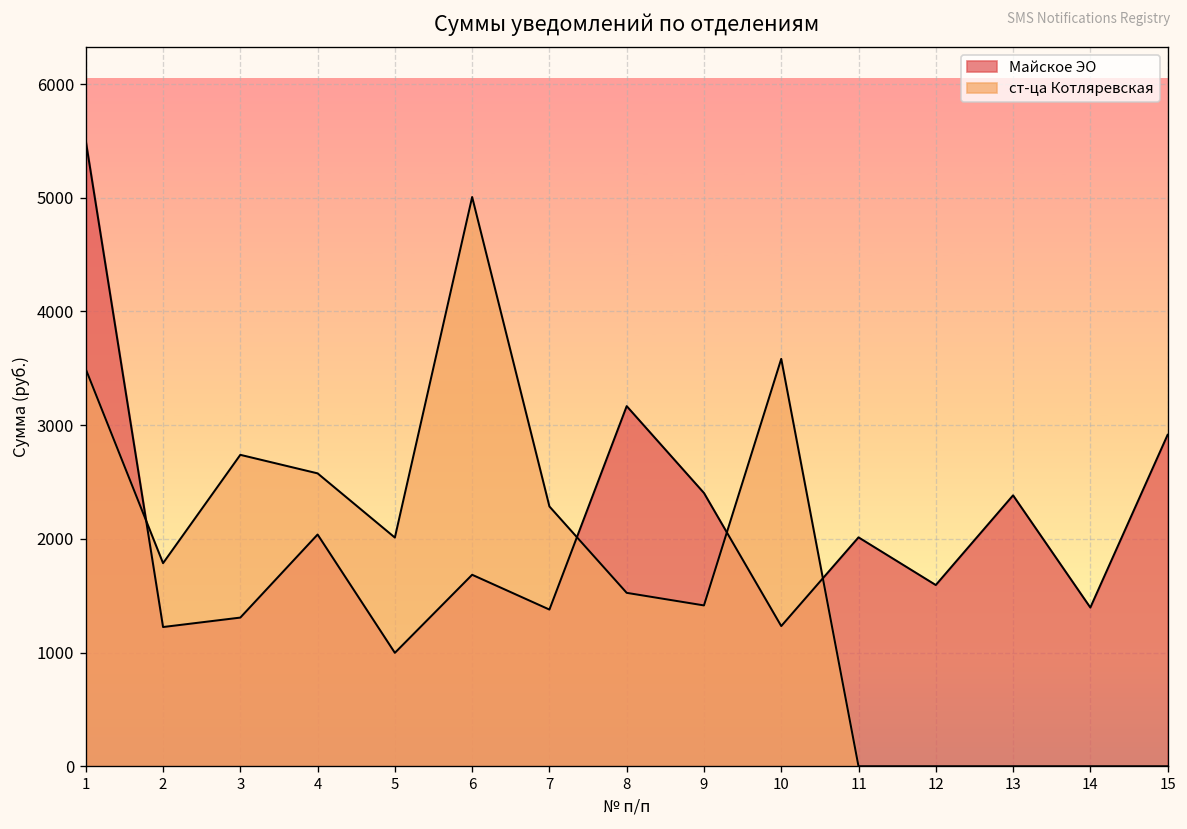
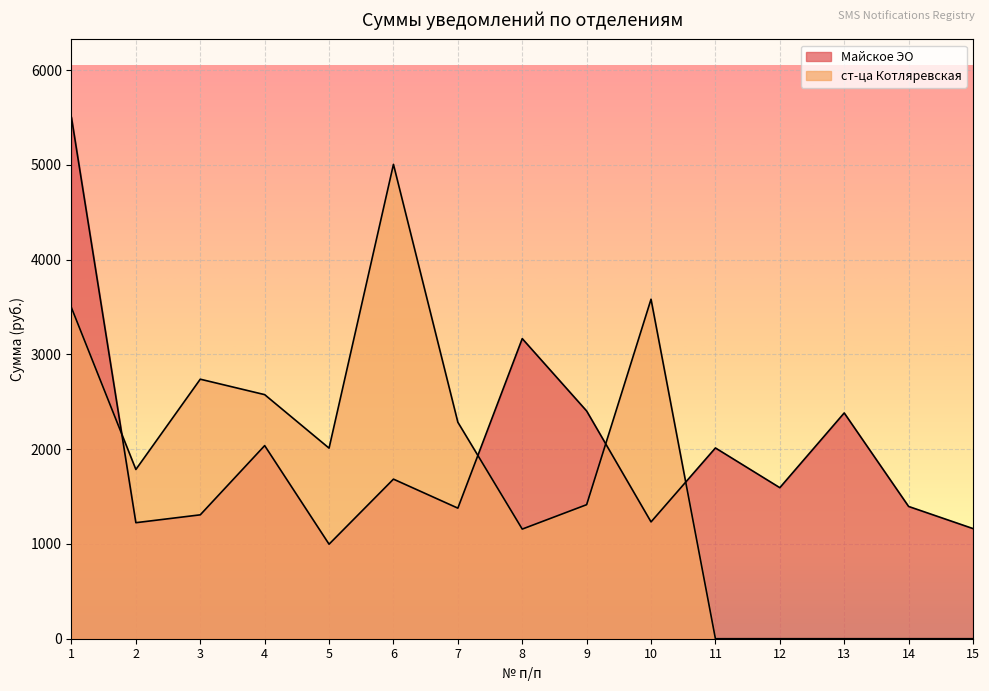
ст-ца Котляревская, 8: 1500 -> 1200
Майское ЭО, 15: 2900 -> 1200
